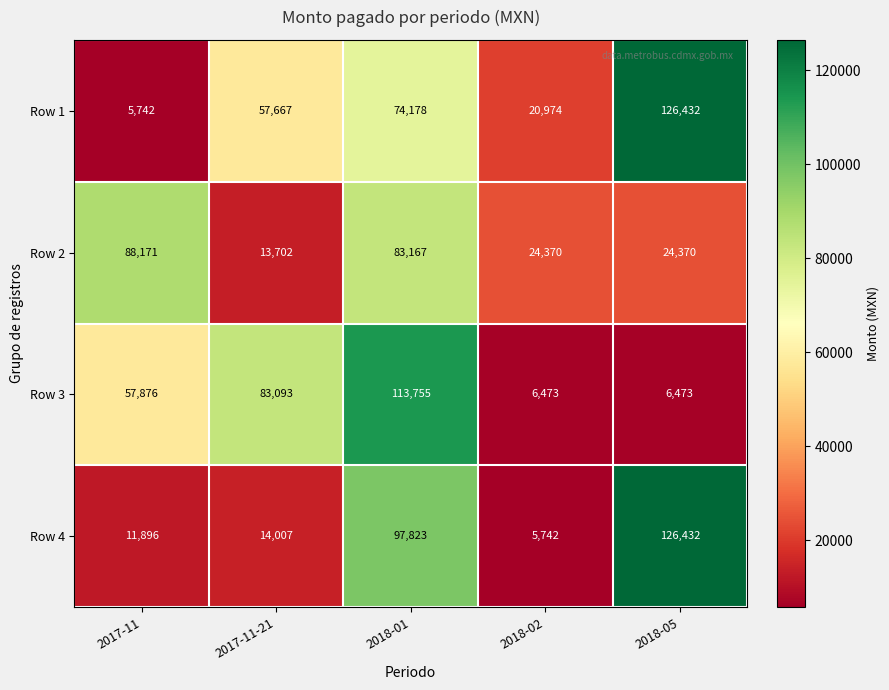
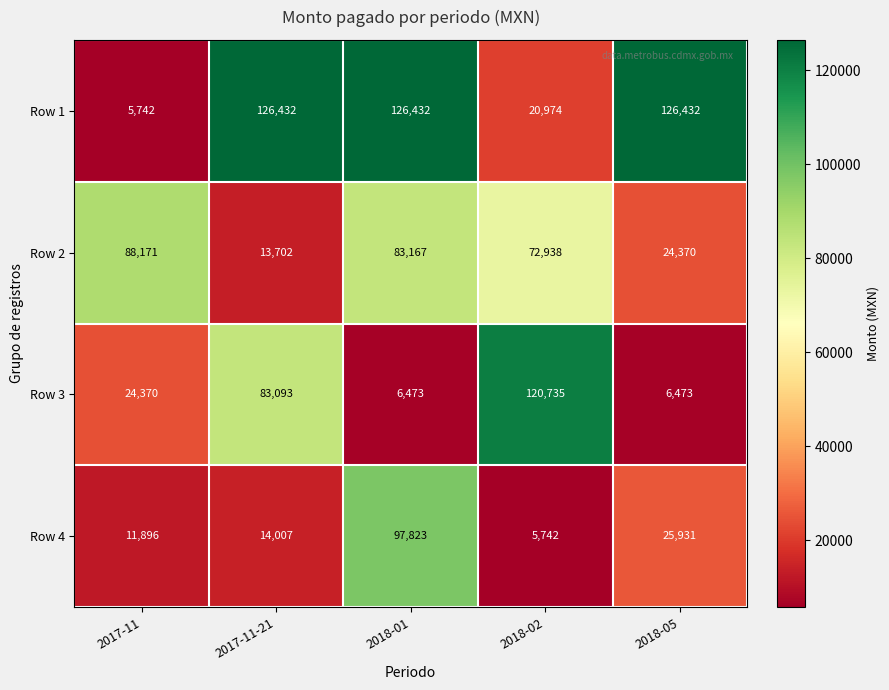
Row 1, 2017-11-21: 57,667 -> 126,432
Row 1, 2018-01: 74,178 -> 126,432
Row 2, 2018-02: 24,370 -> 72,938
Row 3, 2017-11: 57,876 -> 24,370
Row 3, 2018-01: 113,755 -> 6,473
Row 3, 2018-02: 6,473 -> 120,735
Row 4, 2018-05: 126,432 -> 25,931
